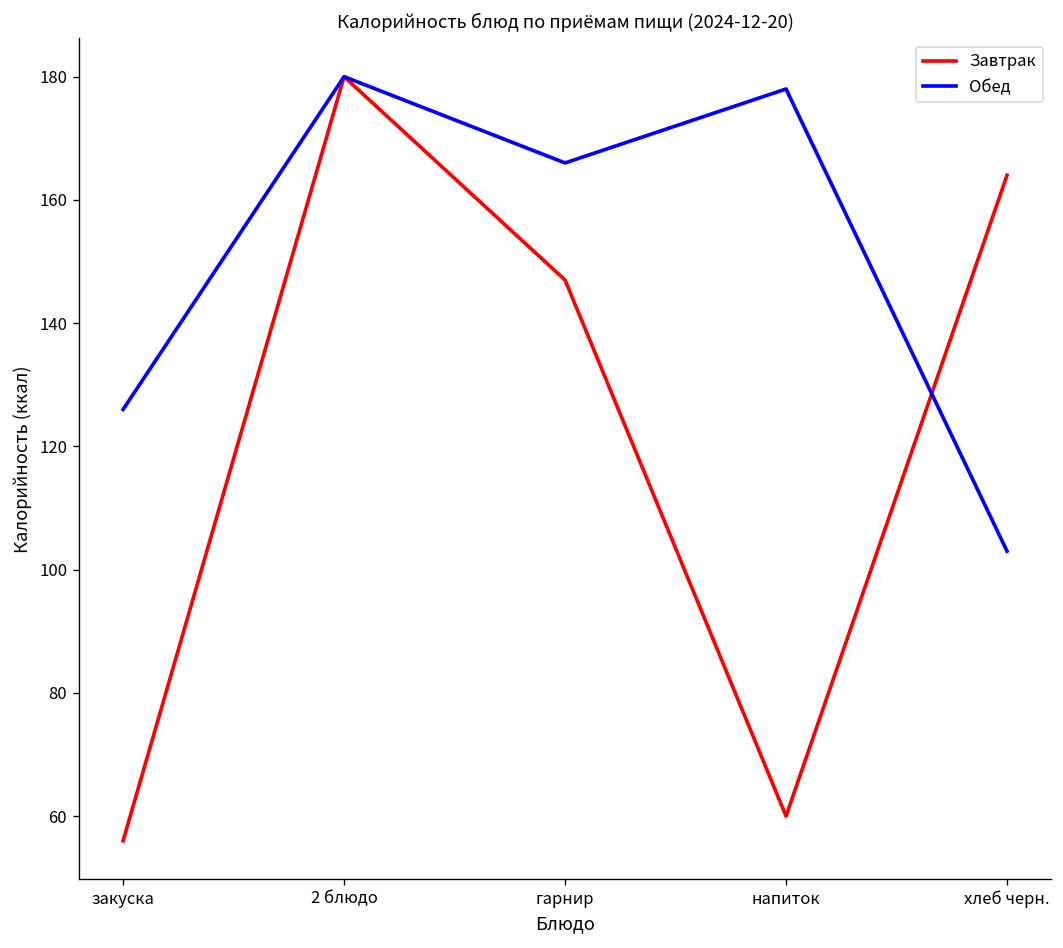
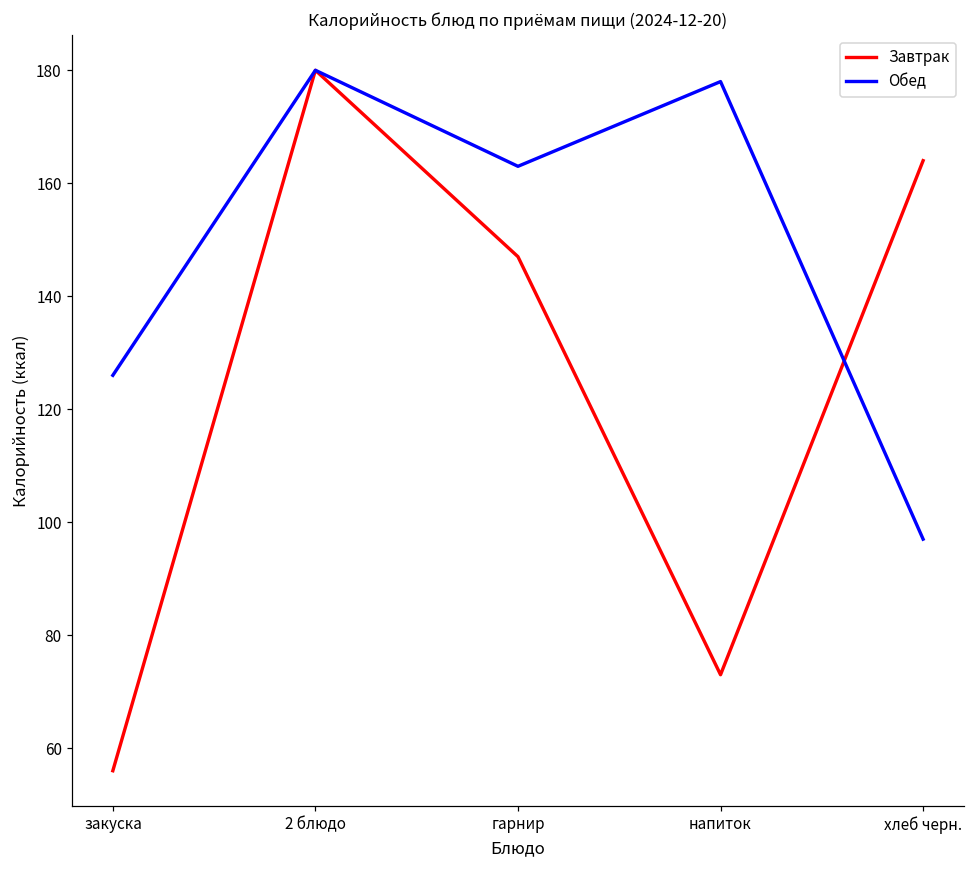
Обед, гарнир: 166 -> 163
Завтрак, напиток: 60 -> 73
Обед, хлеб черн.: 103 -> 97
